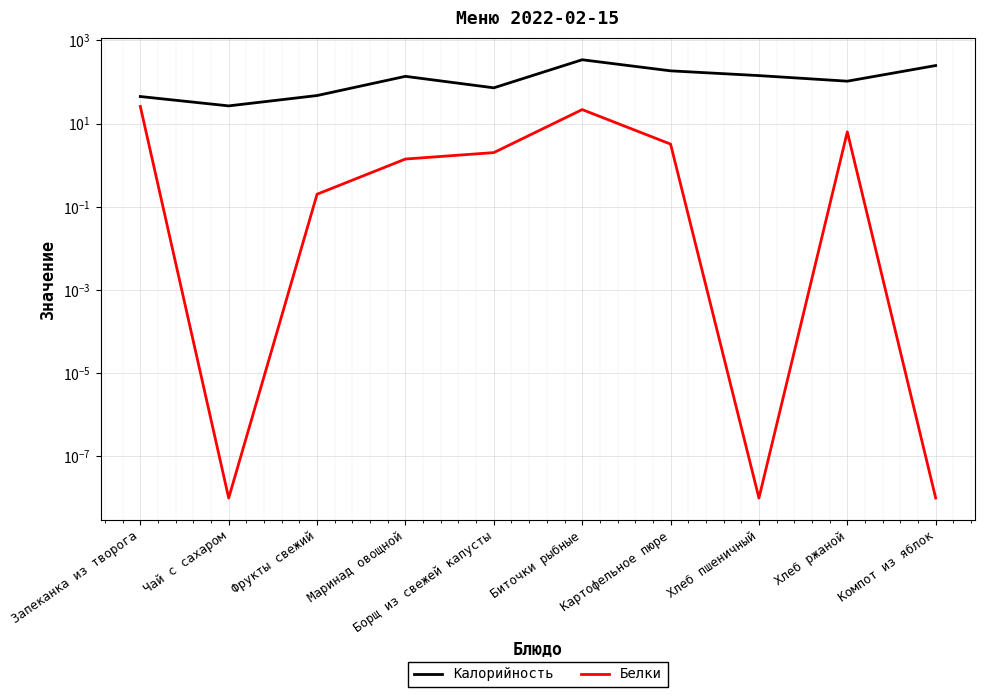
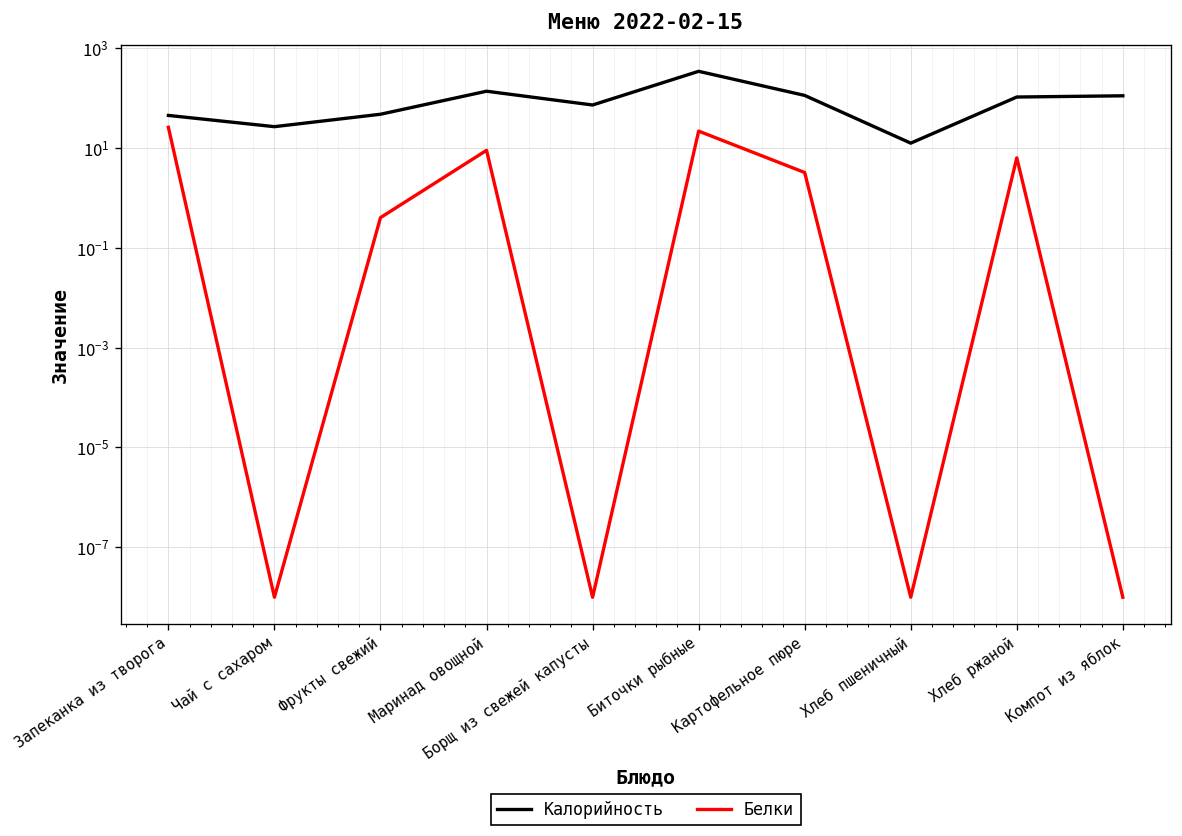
Белки, Фрукты свежий: 0.2 -> 0.4
Белки, Маринад овощной: 1.4 -> 9
Белки, Борщ из свежей капусты: 2 -> 0.000000010
Калорийность, Картофельное пюре: 200 -> 110
Калорийность, Хлеб пшеничный: 140 -> 12
Калорийность, Компот из яблок: 200 -> 110
